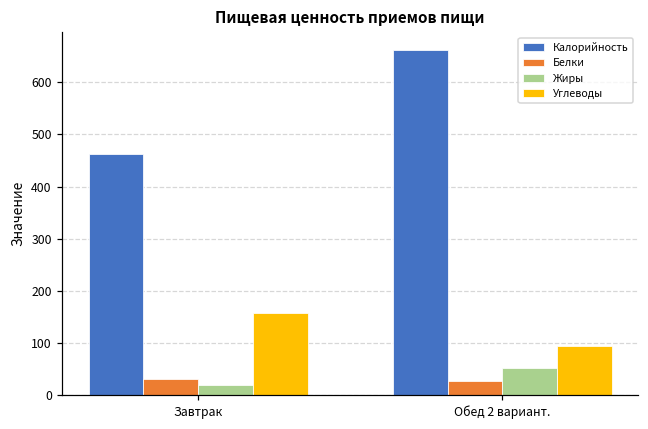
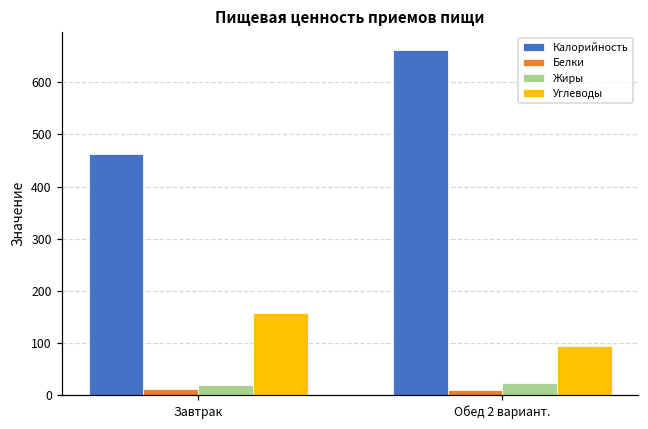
Белки, Завтрак: 30 -> 10
Белки, Обед 2 вариант.: 30 -> 10
Жиры, Обед 2 вариант.: 50 -> 20
